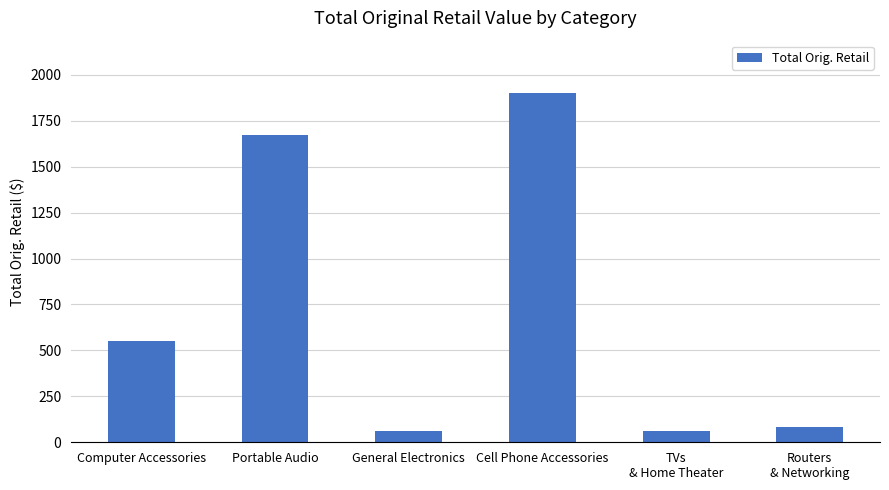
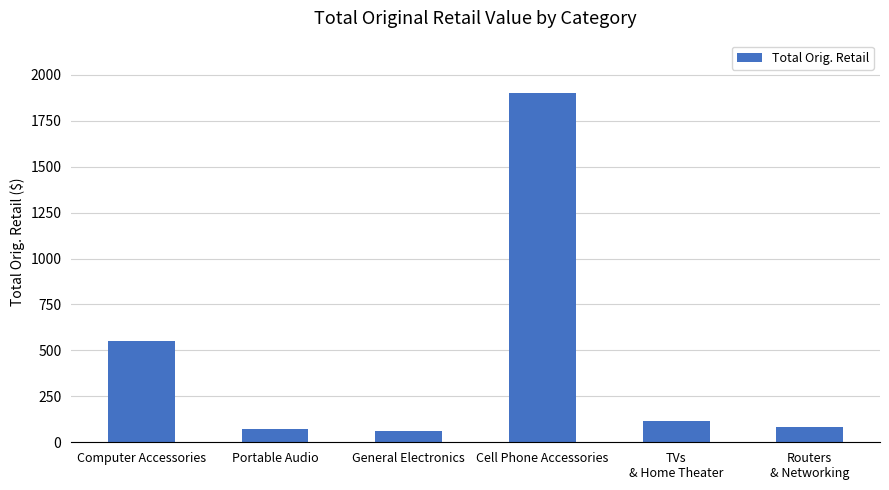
Portable Audio: 1670 -> 70
TVs & Home Theater: 60 -> 120
